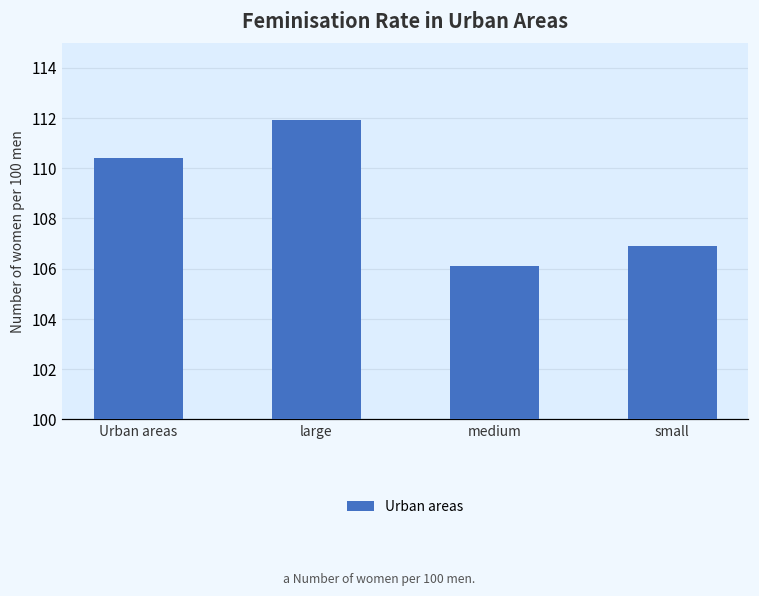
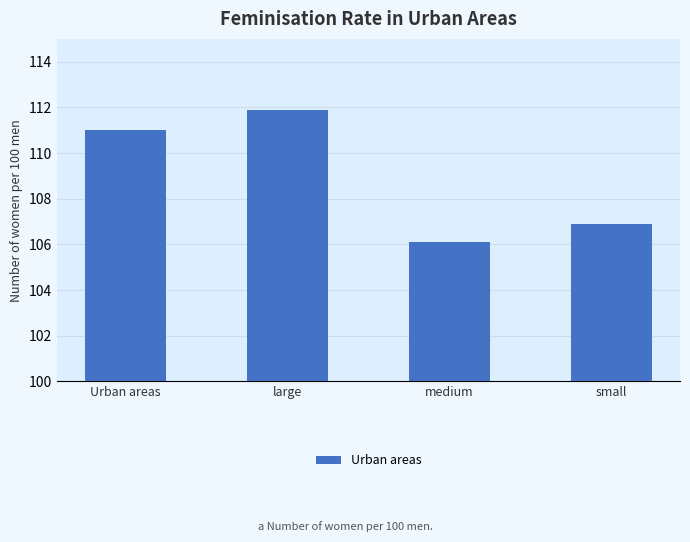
Urban areas: 110.4 -> 111.0
